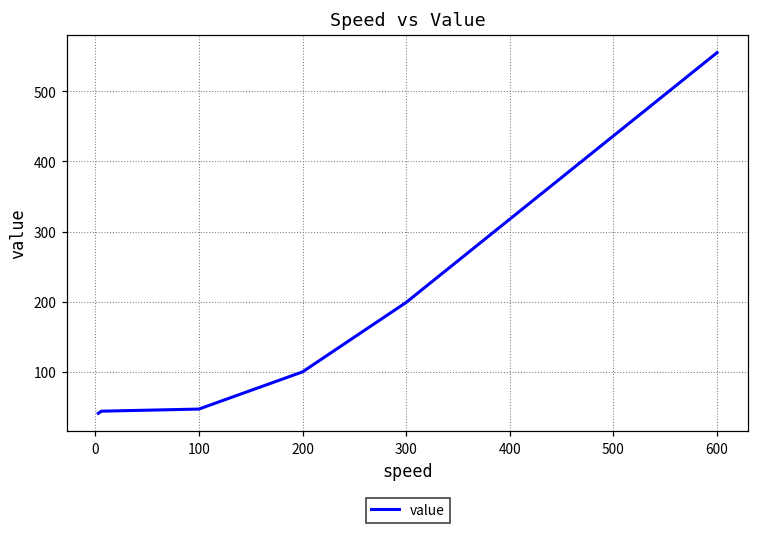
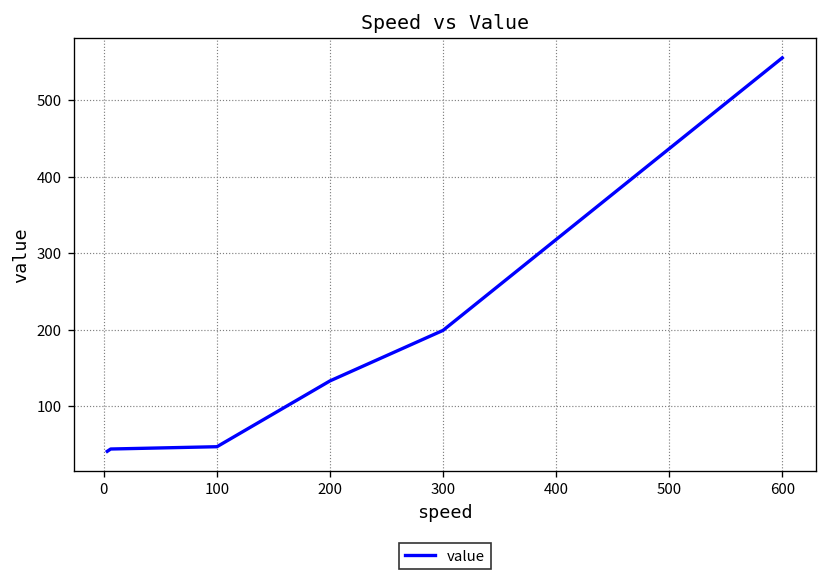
200: 100 -> 130
